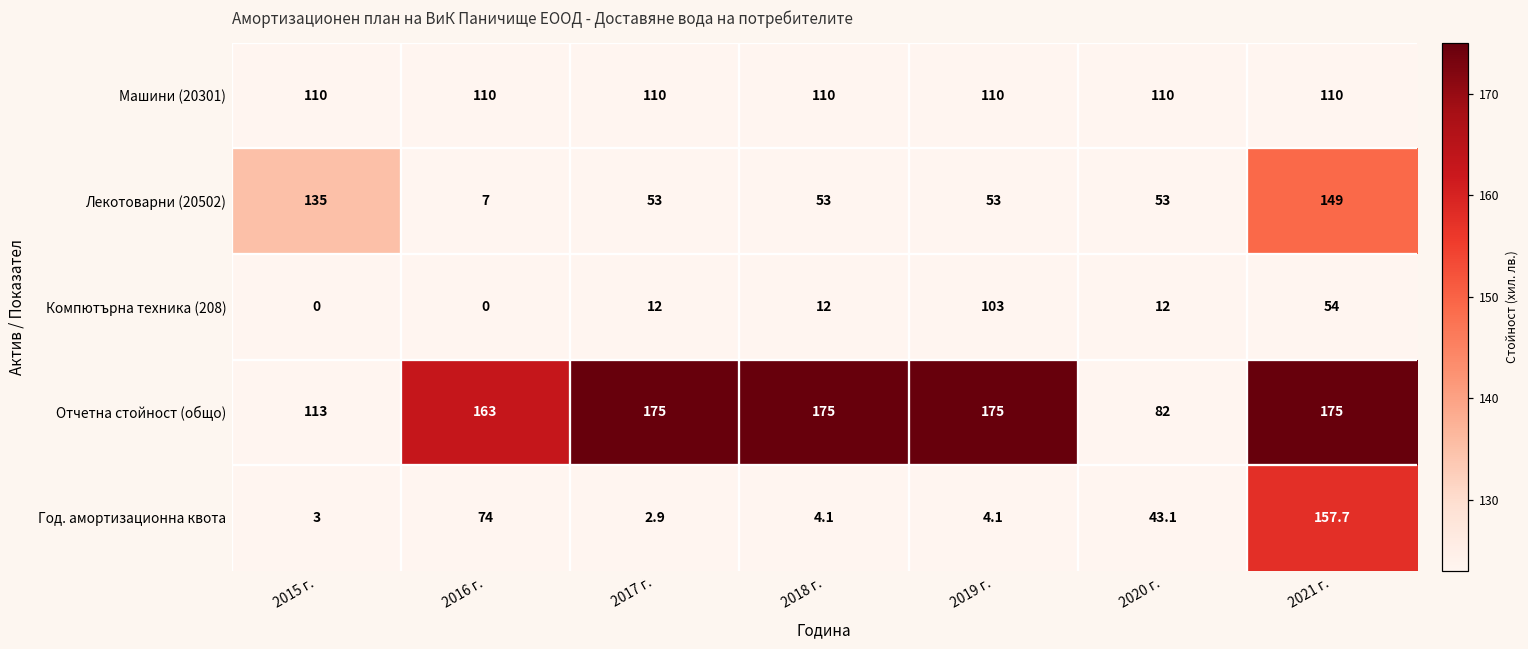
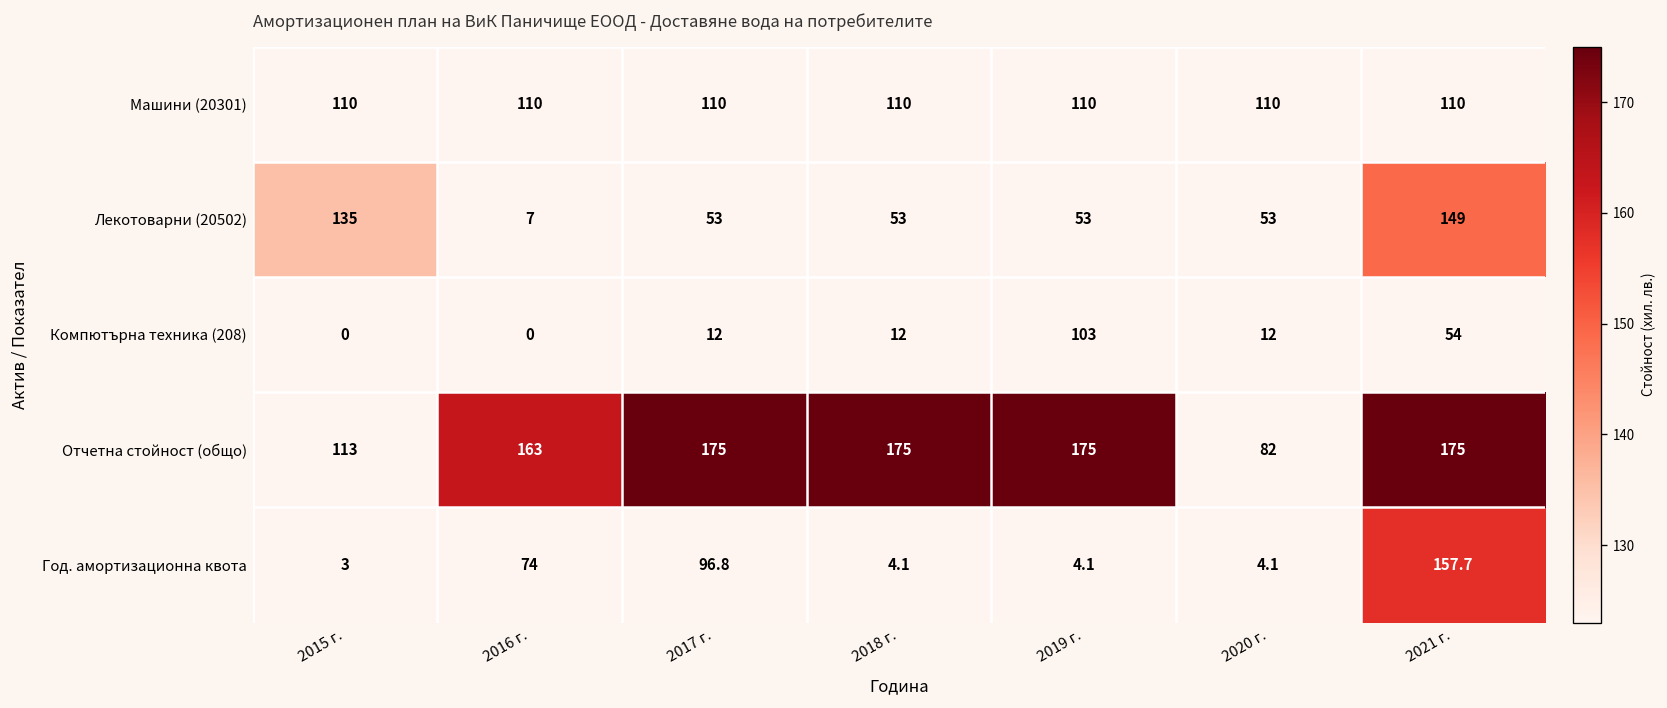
Год. амортизационна квота, 2017 г.: 2.9 -> 96.8
Год. амортизационна квота, 2020 г.: 43.1 -> 4.1
